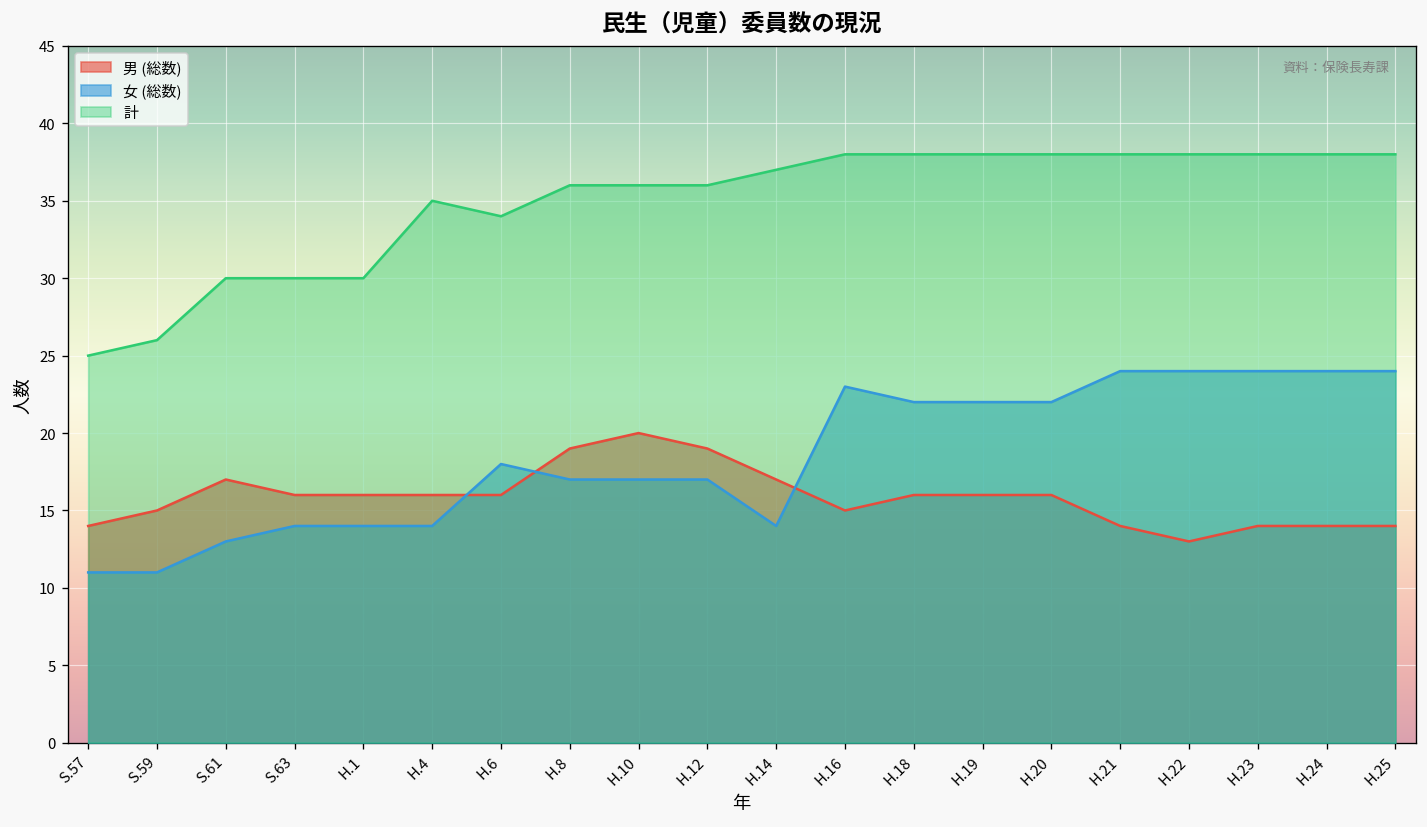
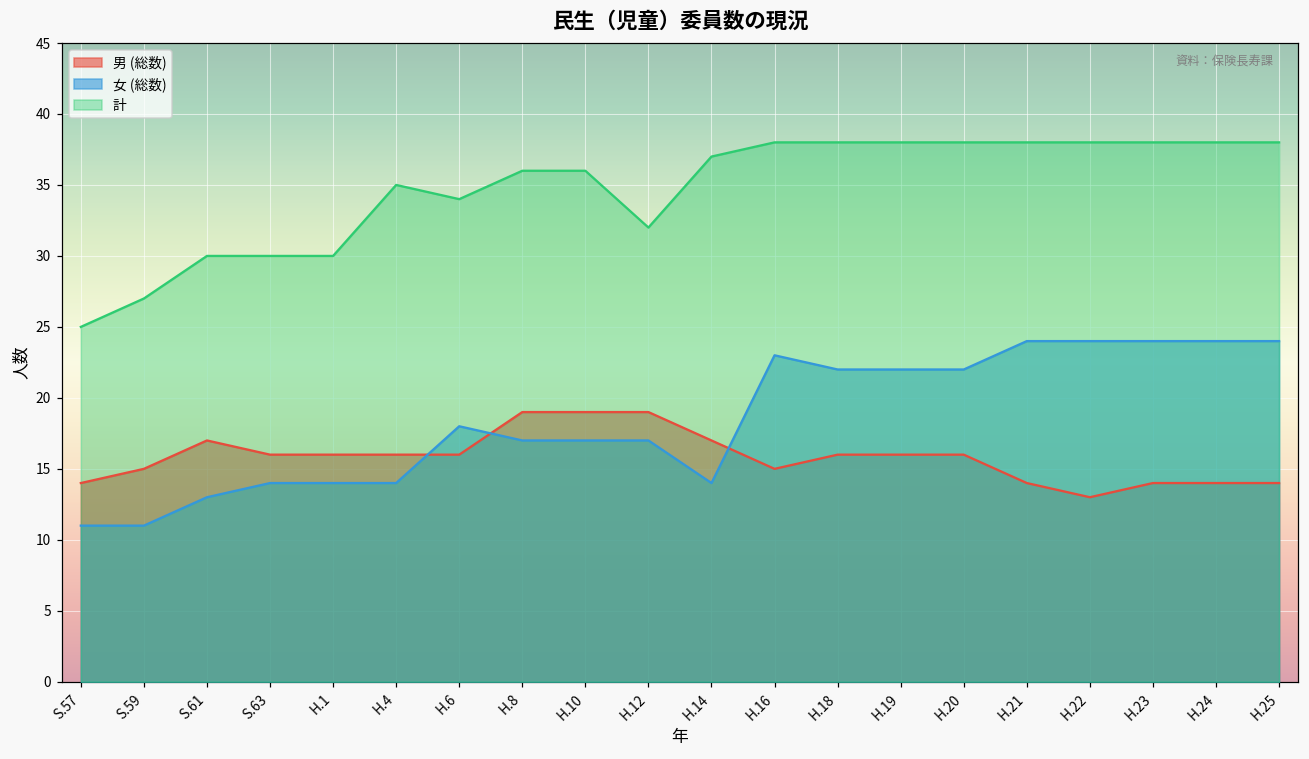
計, S.59: 26 -> 27
男 (総数), H.10: 20 -> 19
計, H.12: 36 -> 32
